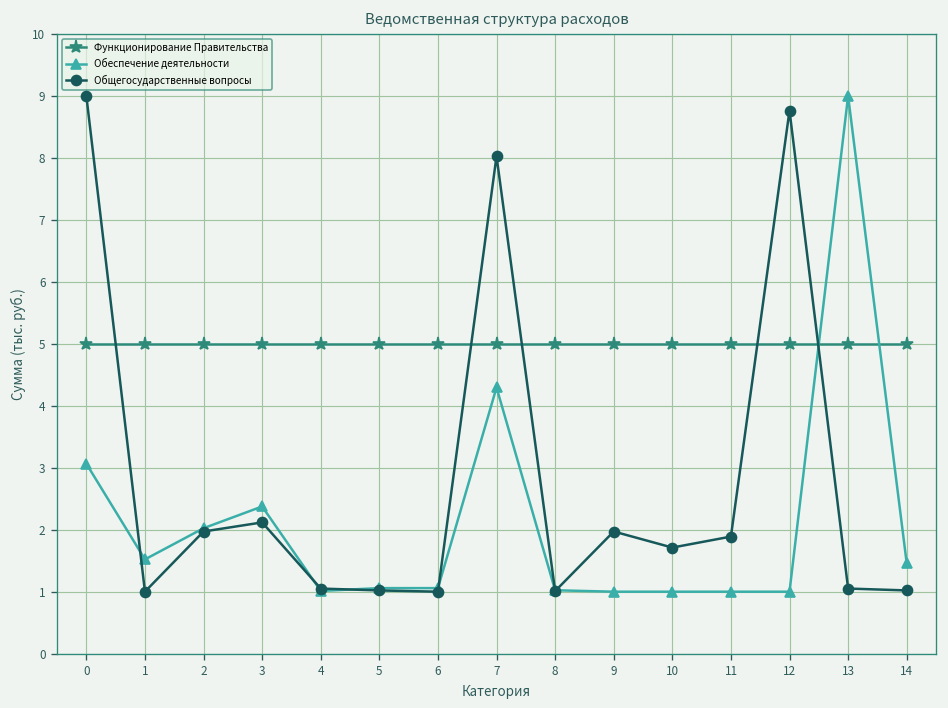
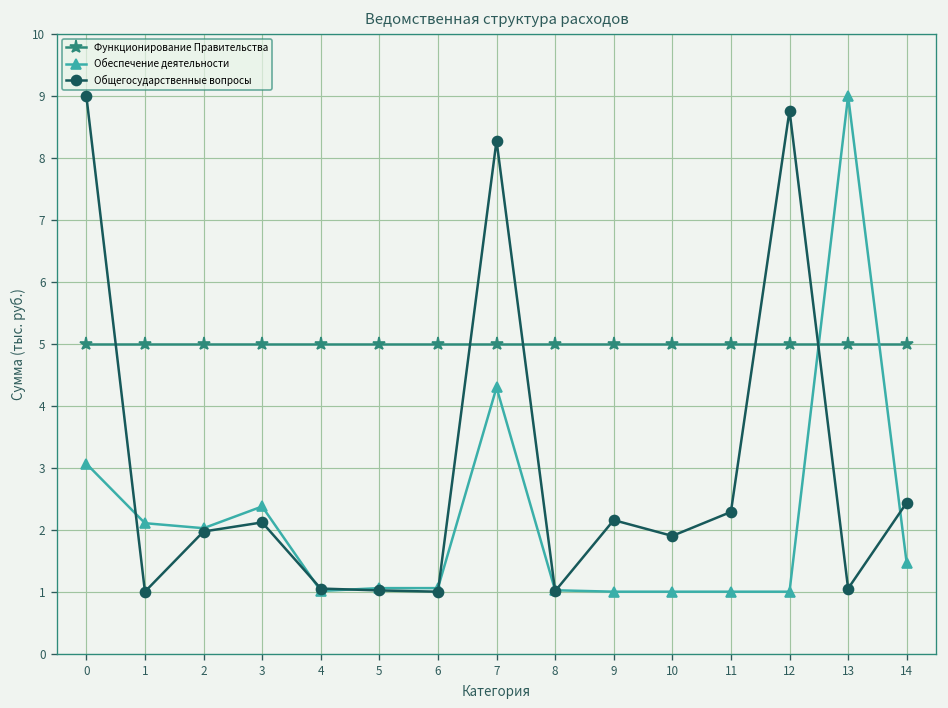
Обеспечение деятельности, 1: 1.5 -> 2.1
Общегосударственные вопросы, 7: 8.0 -> 8.3
Общегосударственные вопросы, 9: 2.0 -> 2.2
Общегосударственные вопросы, 10: 1.7 -> 1.9
Общегосударственные вопросы, 11: 1.9 -> 2.3
Общегосударственные вопросы, 14: 1.0 -> 2.4
